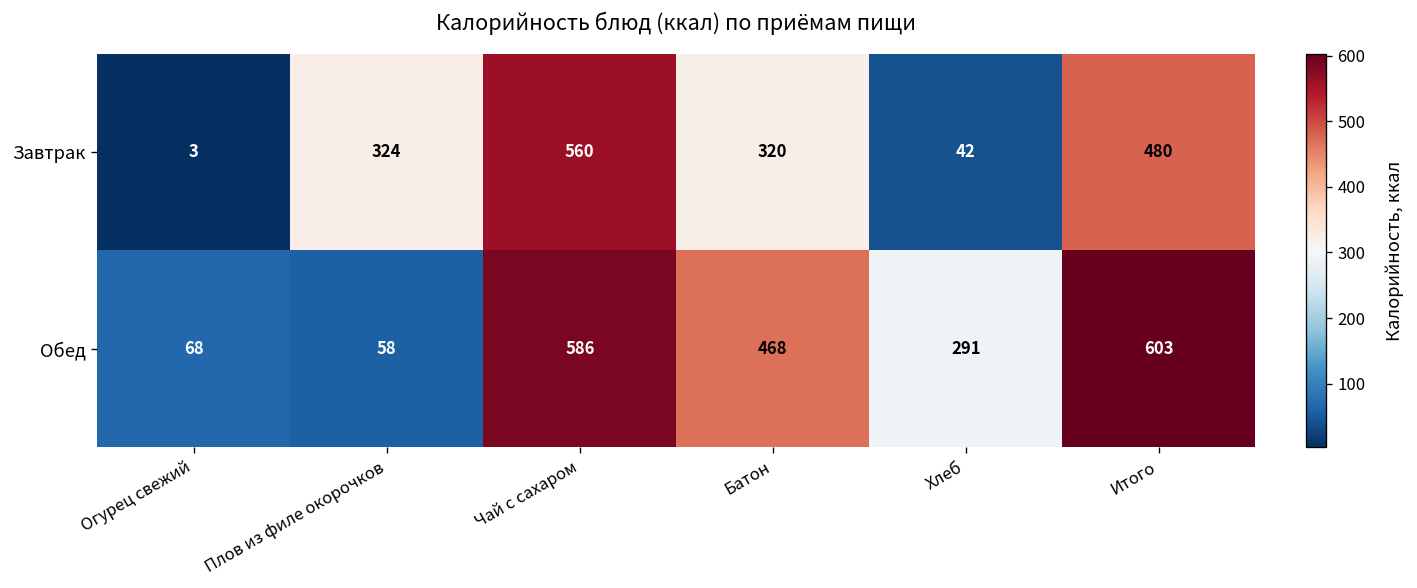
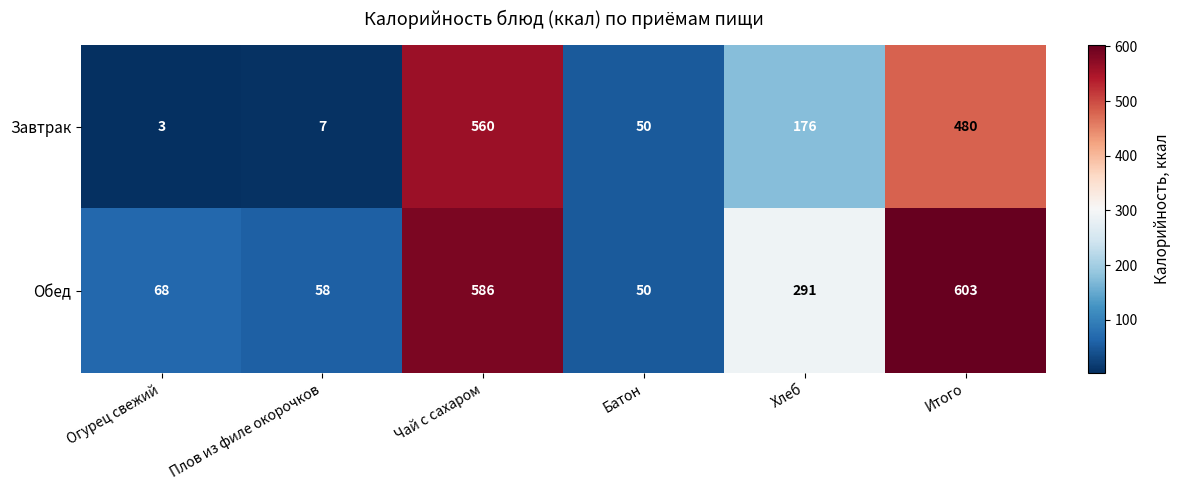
Завтрак, Плов из филе окорочков: 324 -> 7
Завтрак, Батон: 320 -> 50
Завтрак, Хлеб: 42 -> 176
Обед, Батон: 468 -> 50
